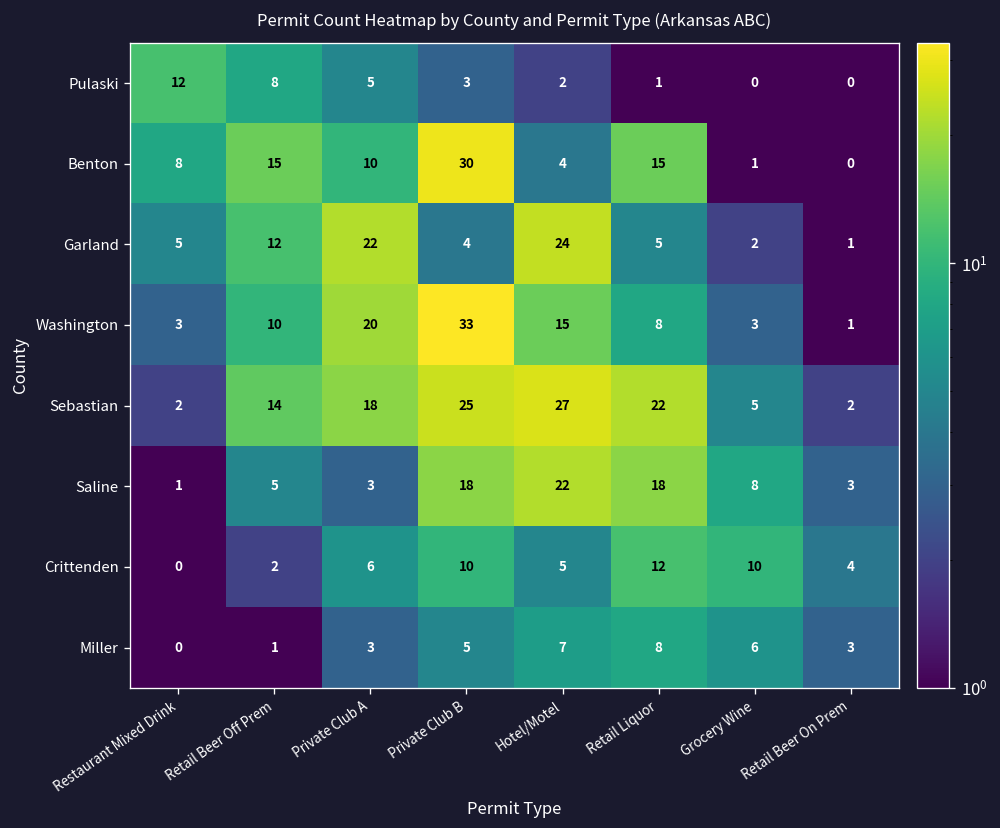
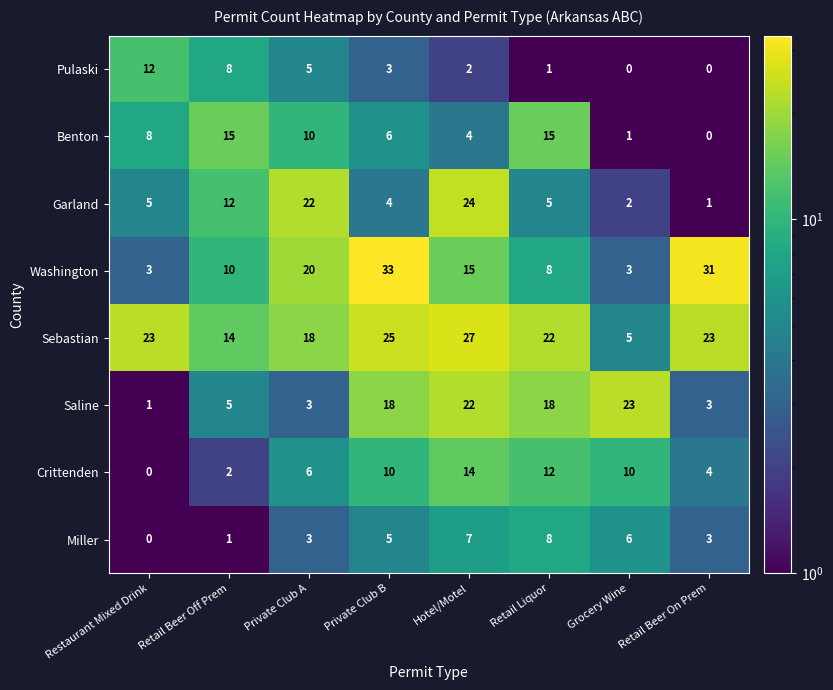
Benton, Private Club B: 30 -> 6
Washington, Retail Beer On Prem: 1 -> 31
Sebastian, Restaurant Mixed Drink: 2 -> 23
Sebastian, Retail Beer On Prem: 2 -> 23
Saline, Grocery Wine: 8 -> 23
Crittenden, Hotel/Motel: 5 -> 14
